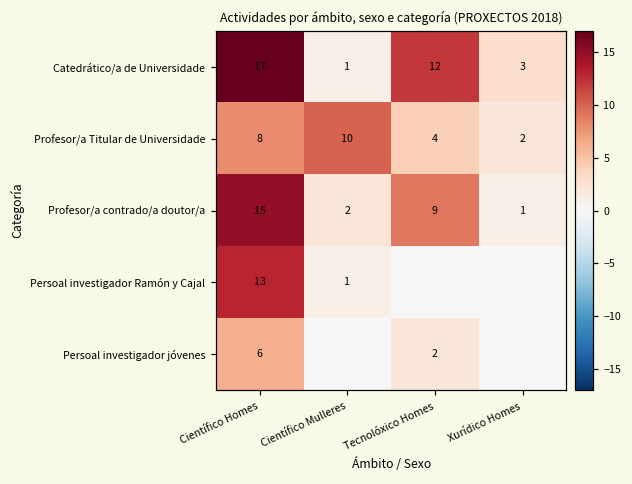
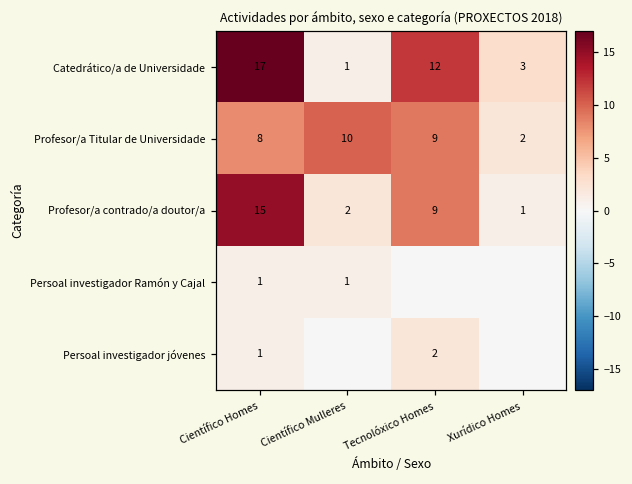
Profesor/a Titular de Universidade, Tecnolóxico Homes: 4 -> 9
Persoal investigador Ramón y Cajal, Científico Homes: 13 -> 1
Persoal investigador jóvenes, Científico Homes: 6 -> 1
